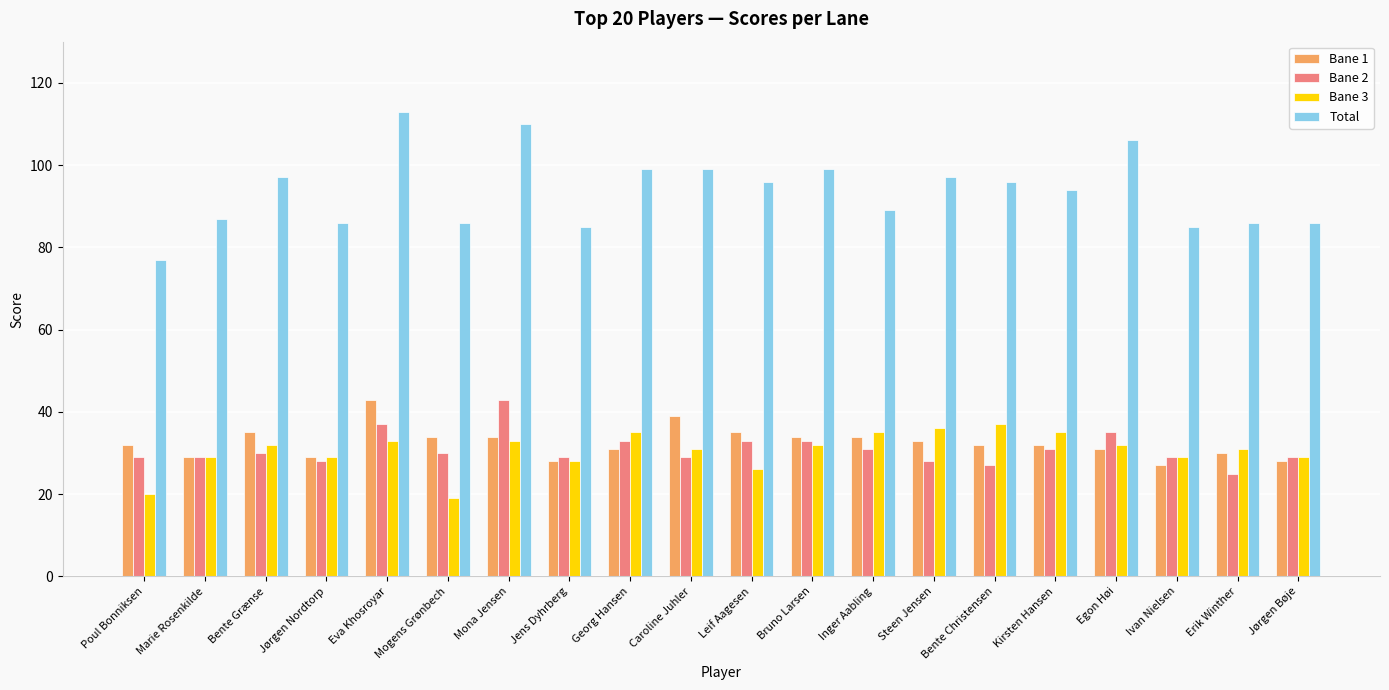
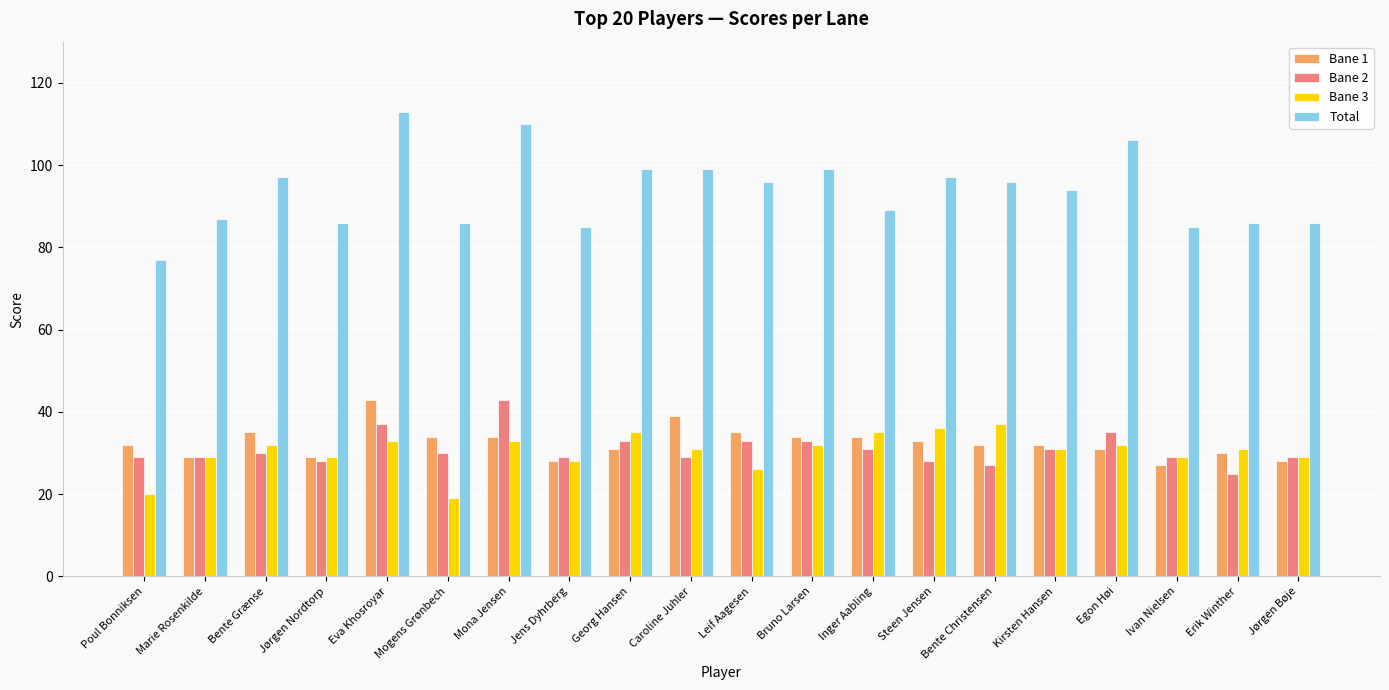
Bane 3, Kirsten Hansen: 35 -> 31
